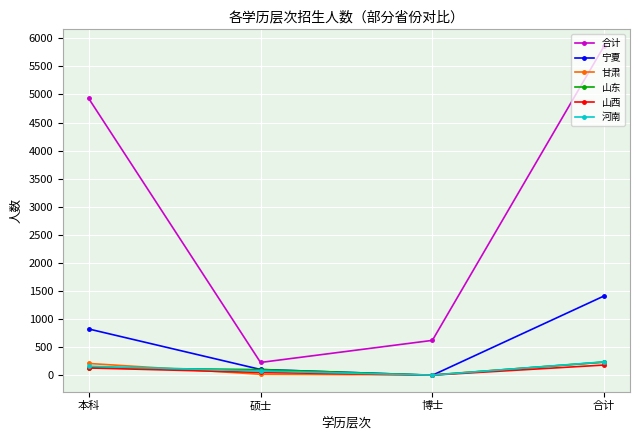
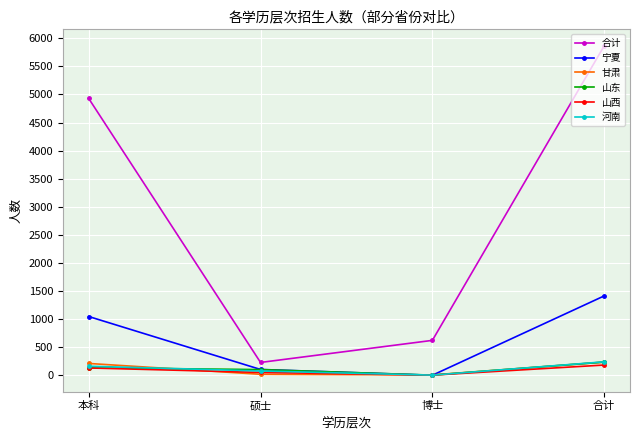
宁夏, 本科: 800 -> 1000
